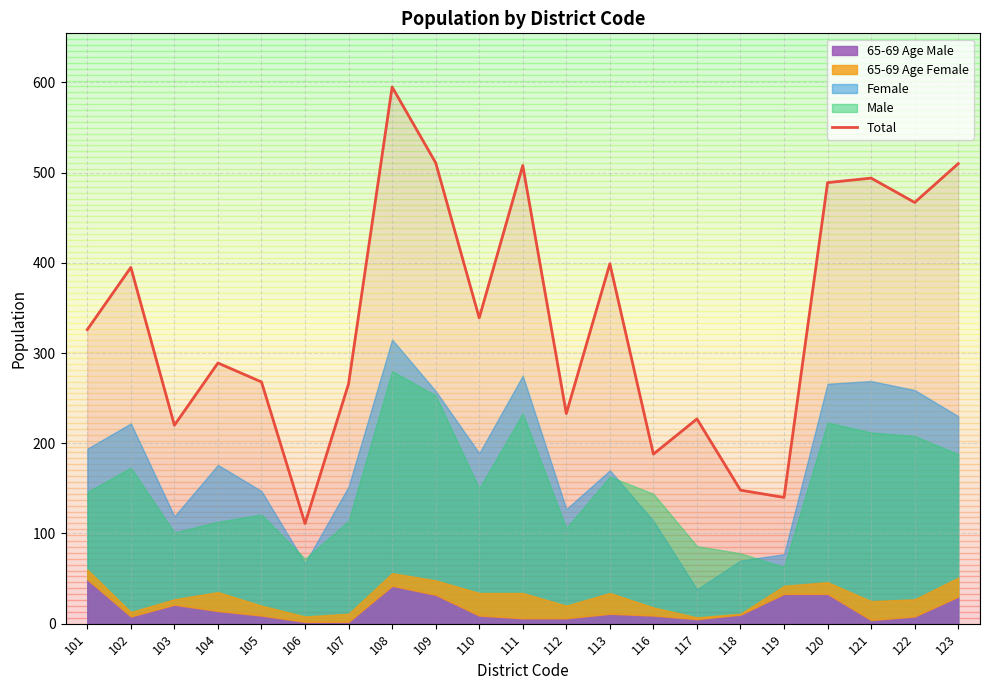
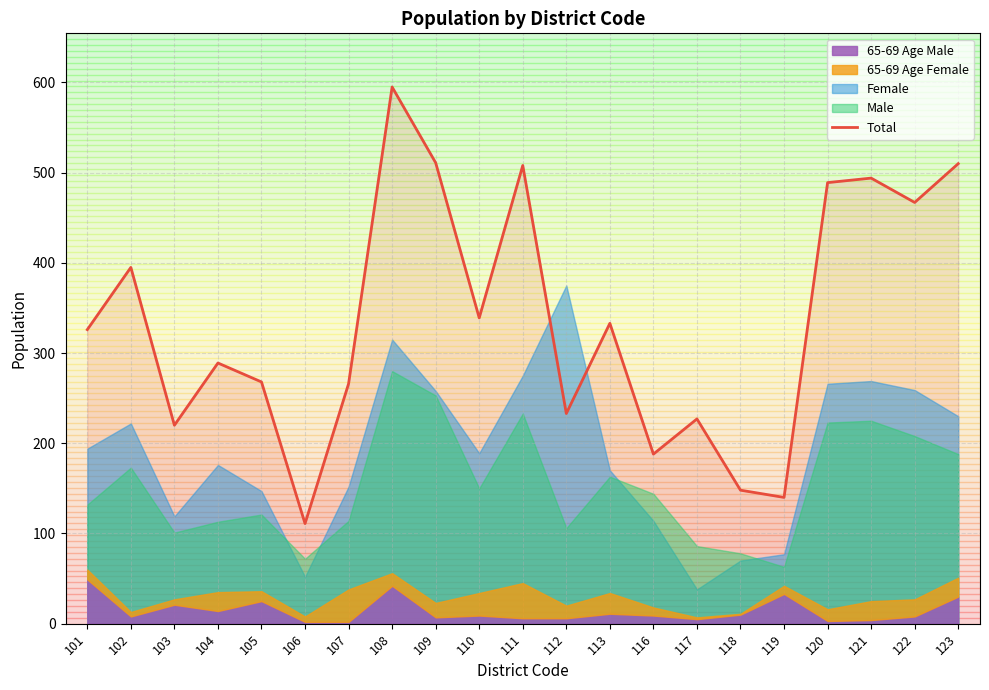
Male, 101: 150 -> 130
65-69 Age Male, 105: 10 -> 30
Female, 106: 70 -> 50
65-69 Age Female, 107: 10 -> 40
65-69 Age Male, 109: 30 -> 10
65-69 Age Female, 111: 30 -> 40
Female, 112: 130 -> 380
Total, 113: 400 -> 330
65-69 Age Male, 120: 30 -> 0
Male, 121: 210 -> 230
